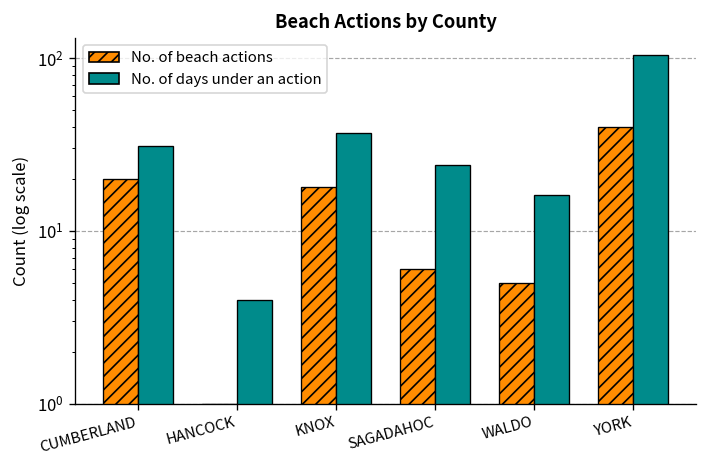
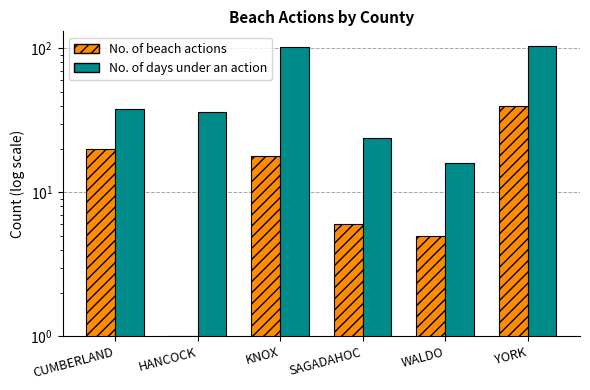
No. of days under an action, CUMBERLAND: 31 -> 38
No. of days under an action, HANCOCK: 4 -> 36
No. of days under an action, KNOX: 37 -> 100
